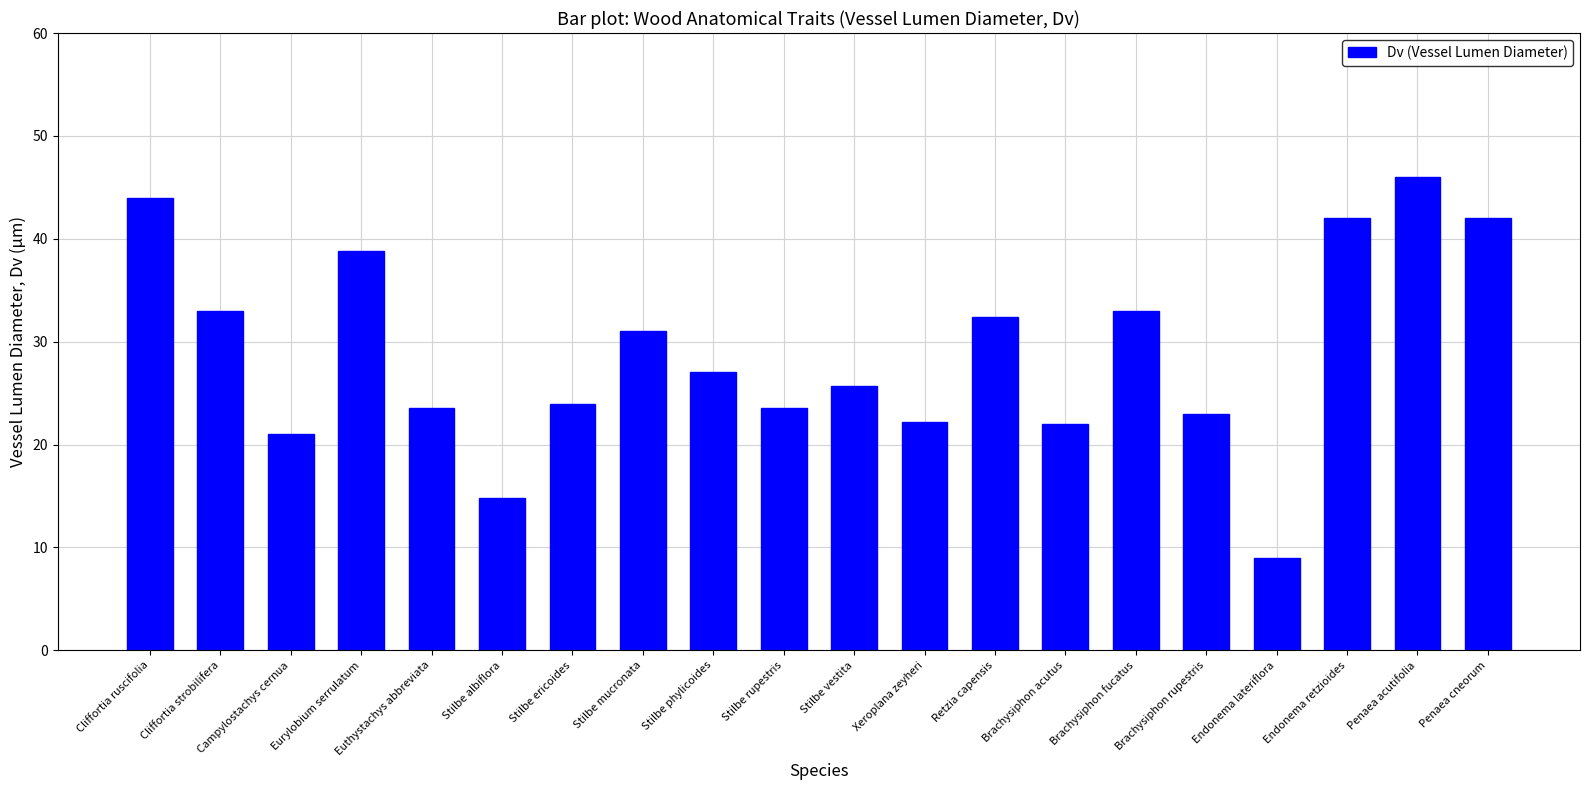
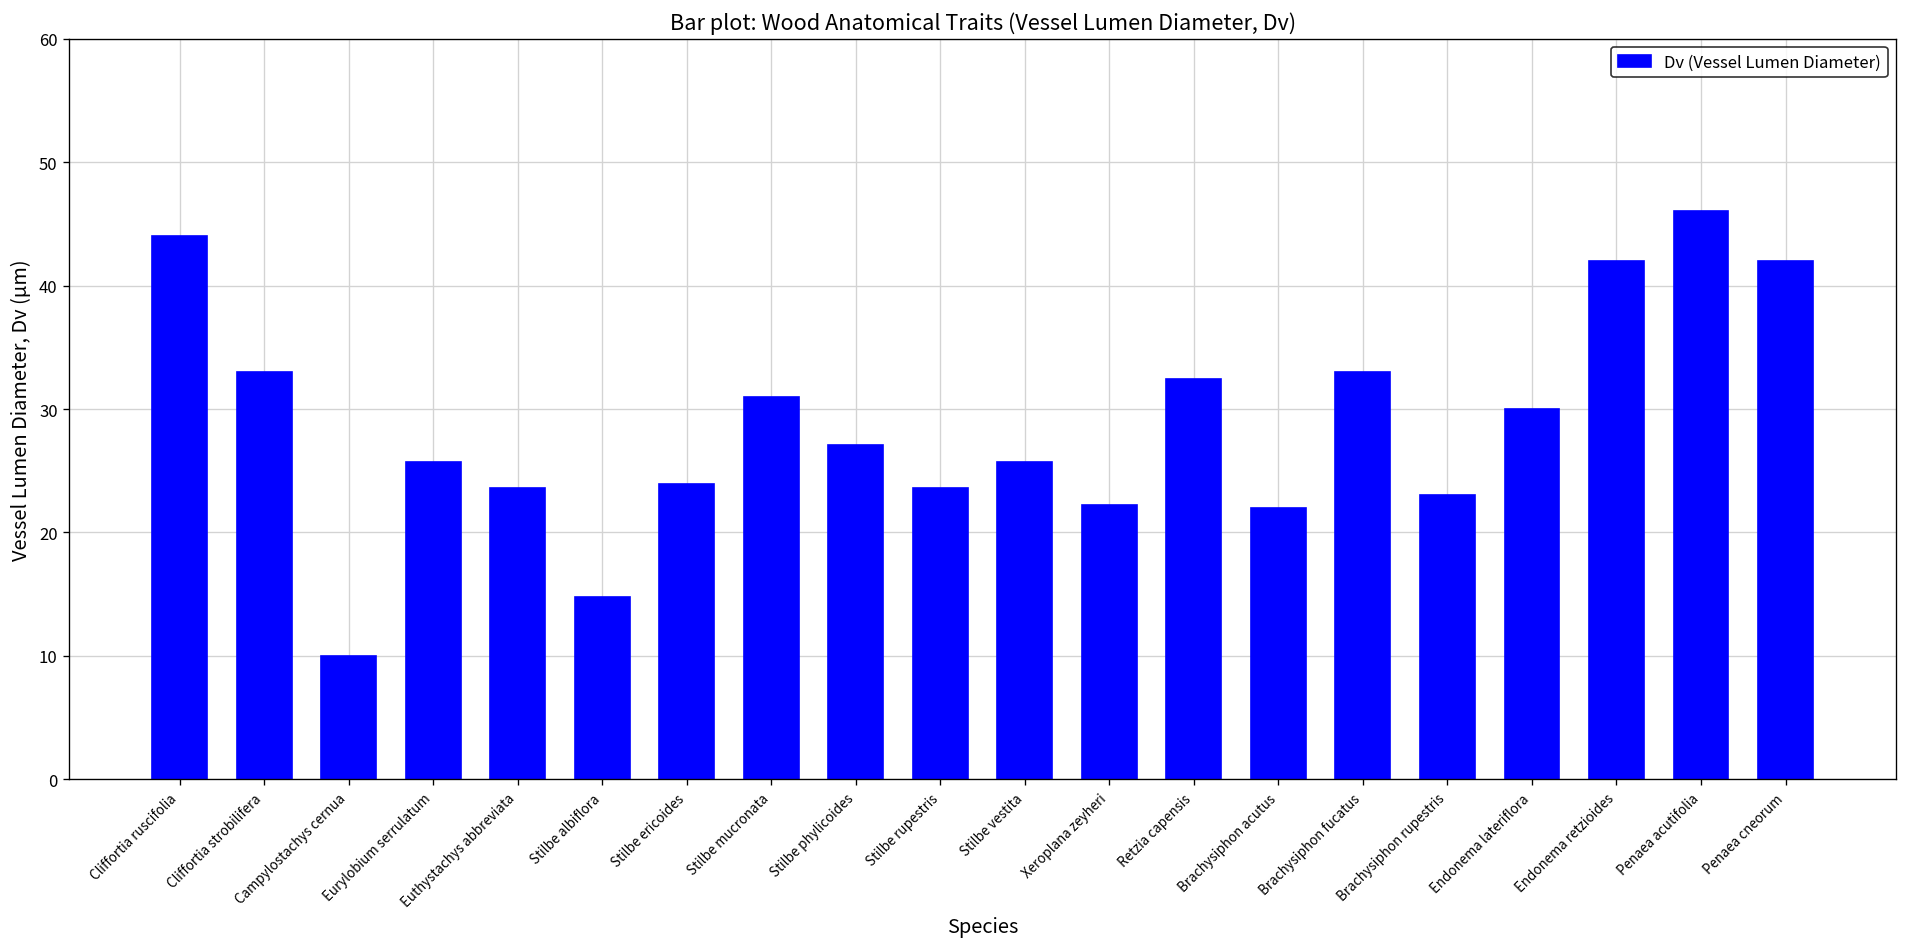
Campylostachys cernua: 21 -> 10
Eurylobium serrulatum: 38.8 -> 25.7
Endonema lateriflora: 9 -> 30
